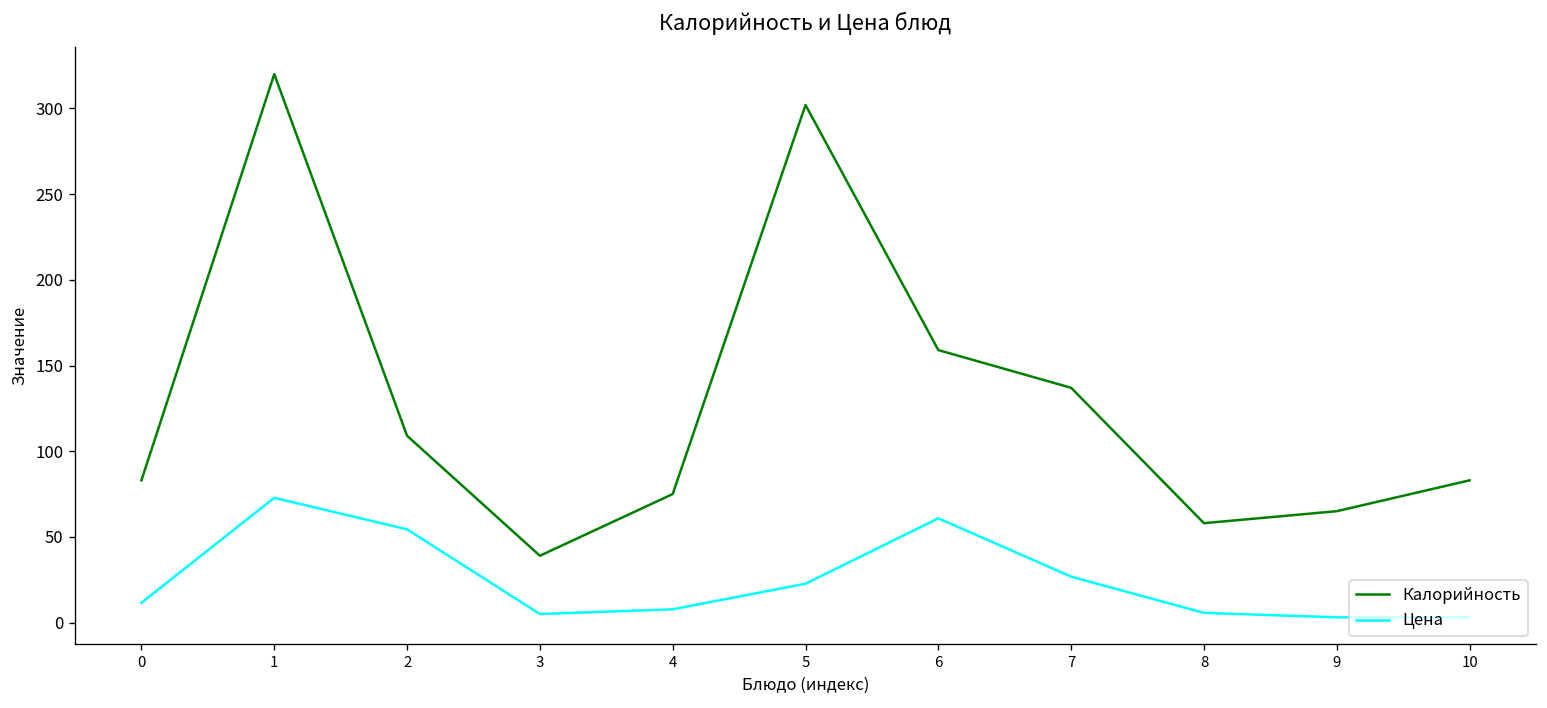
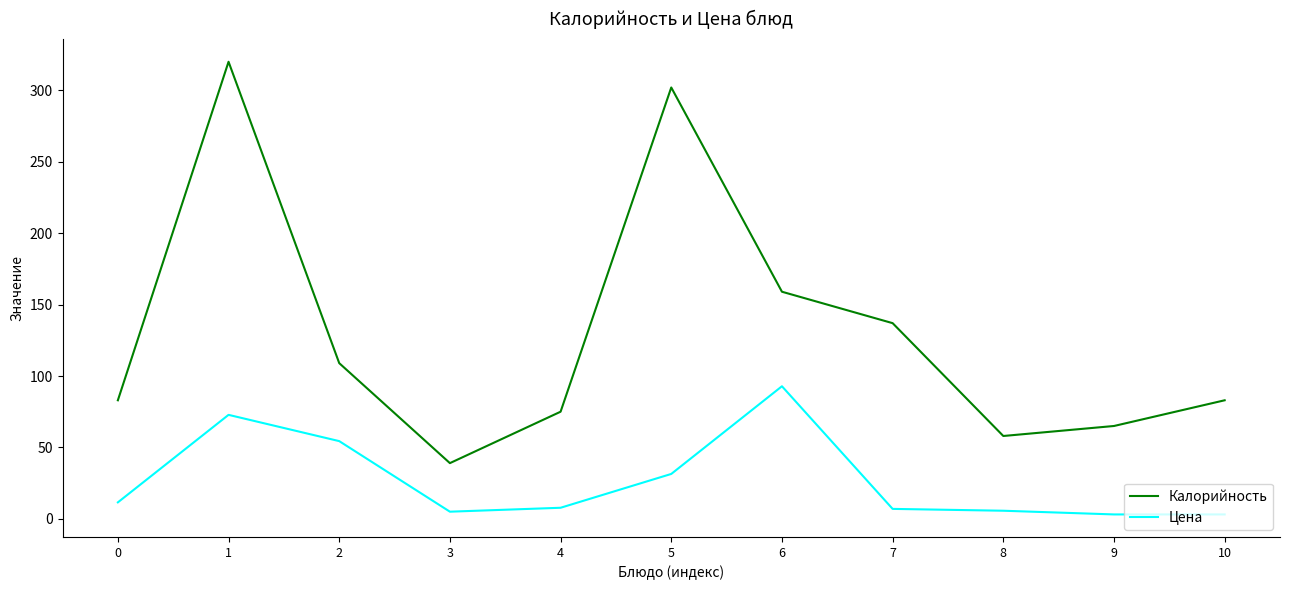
Цена, 5: 23 -> 31
Цена, 6: 61 -> 93
Цена, 7: 27 -> 7
